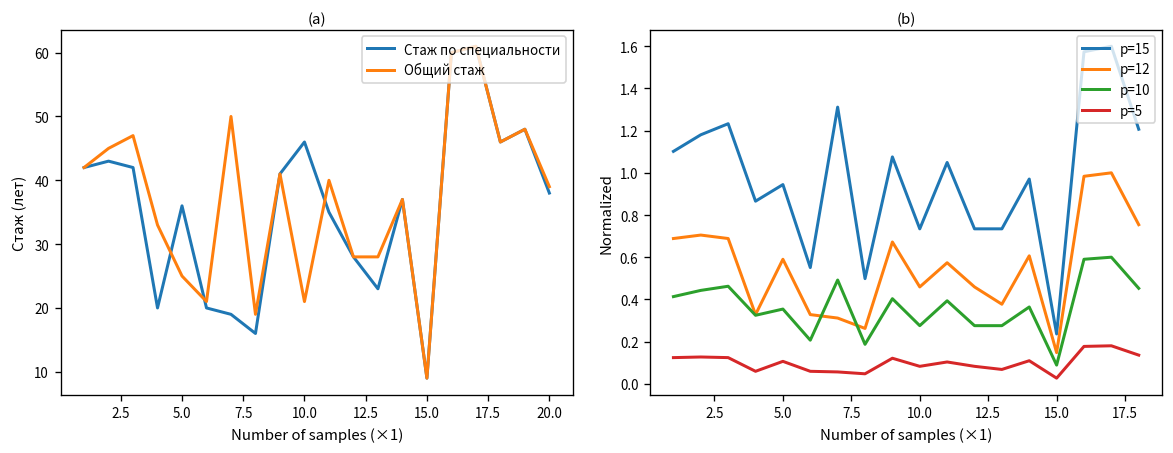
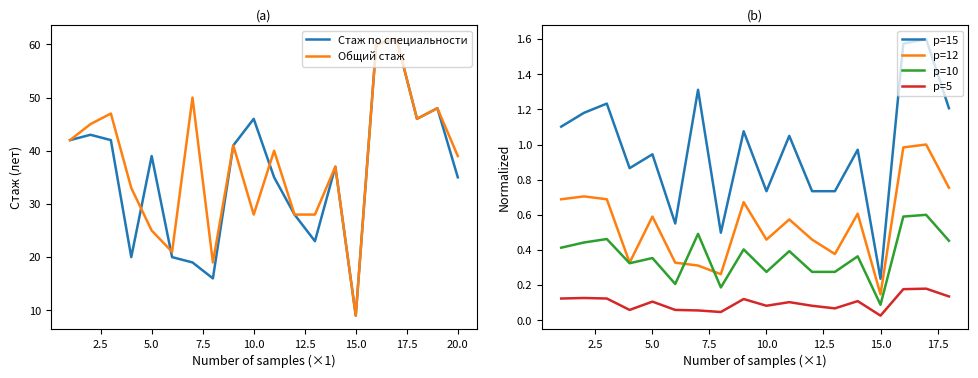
(a), Стаж по специальности, 5.0: 36 -> 39
(a), Общий стаж, 10.0: 21 -> 28
(a), Стаж по специальности, 20.0: 38 -> 35
